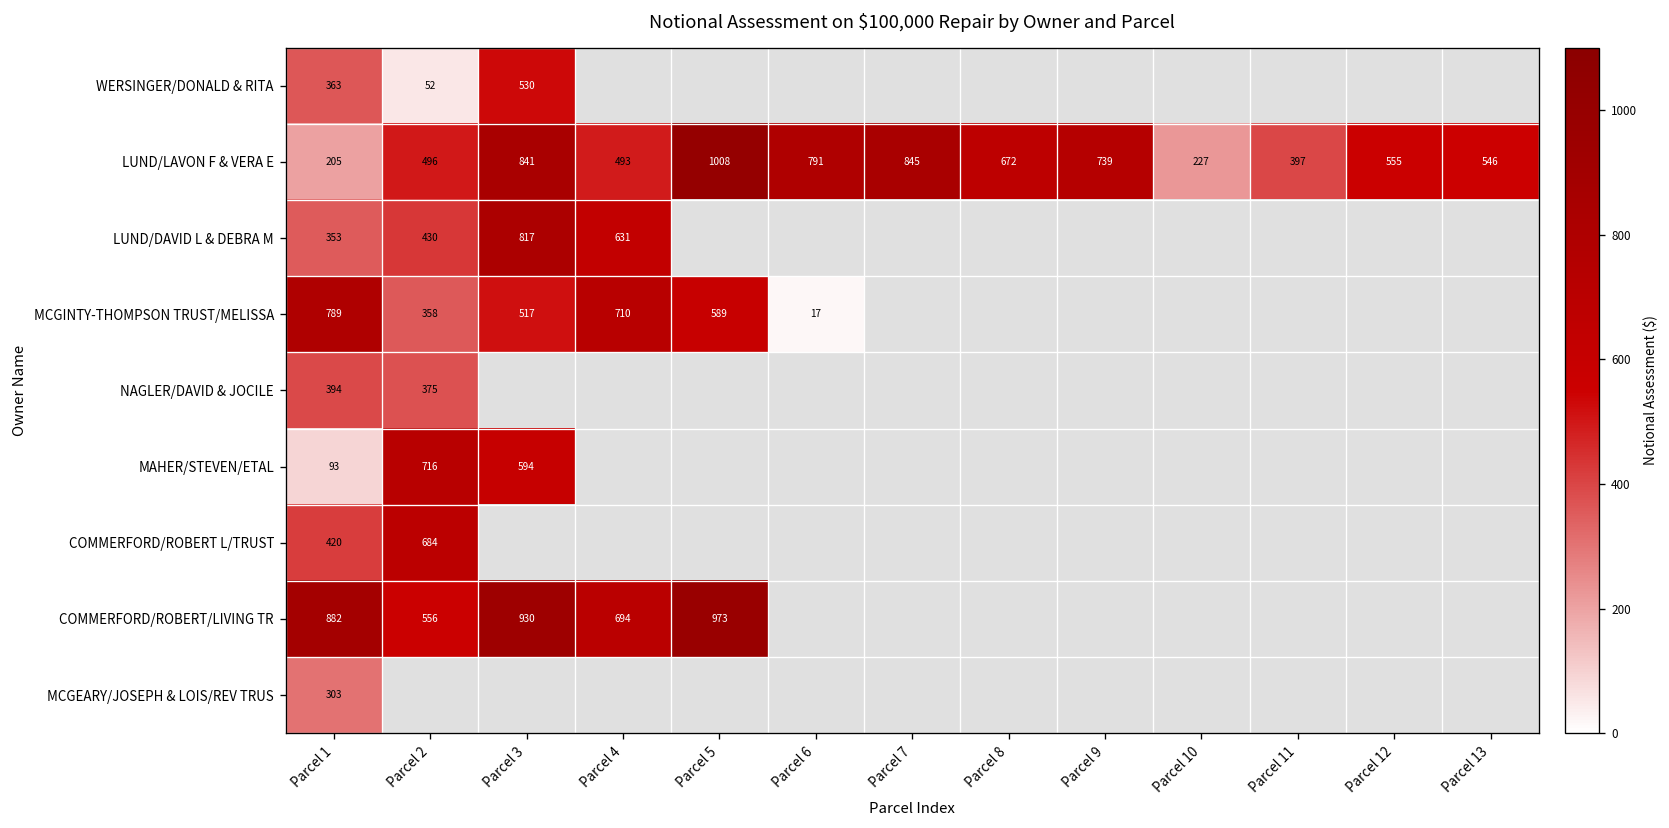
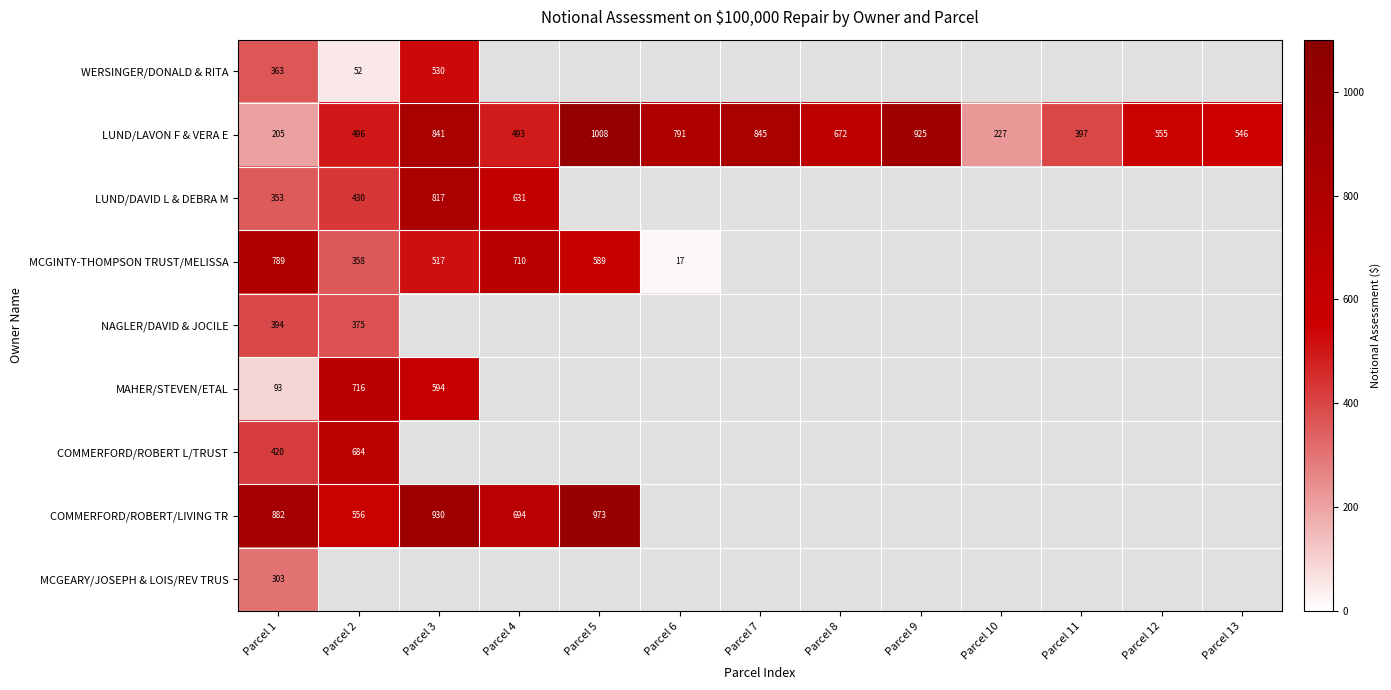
LUND/LAVON F & VERA E, Parcel 9: 739 -> 925
